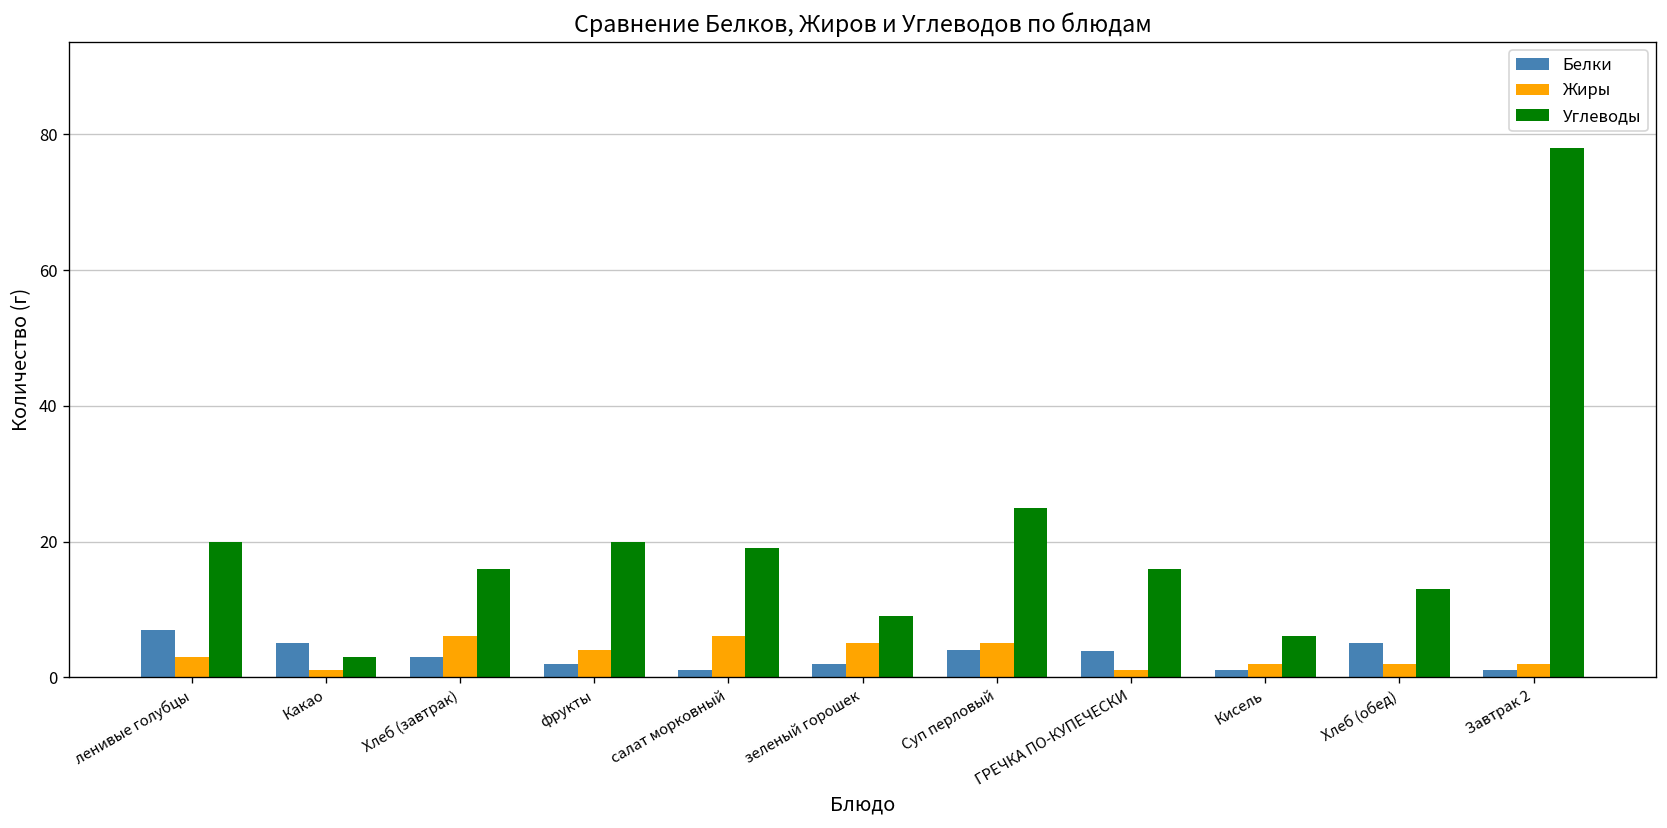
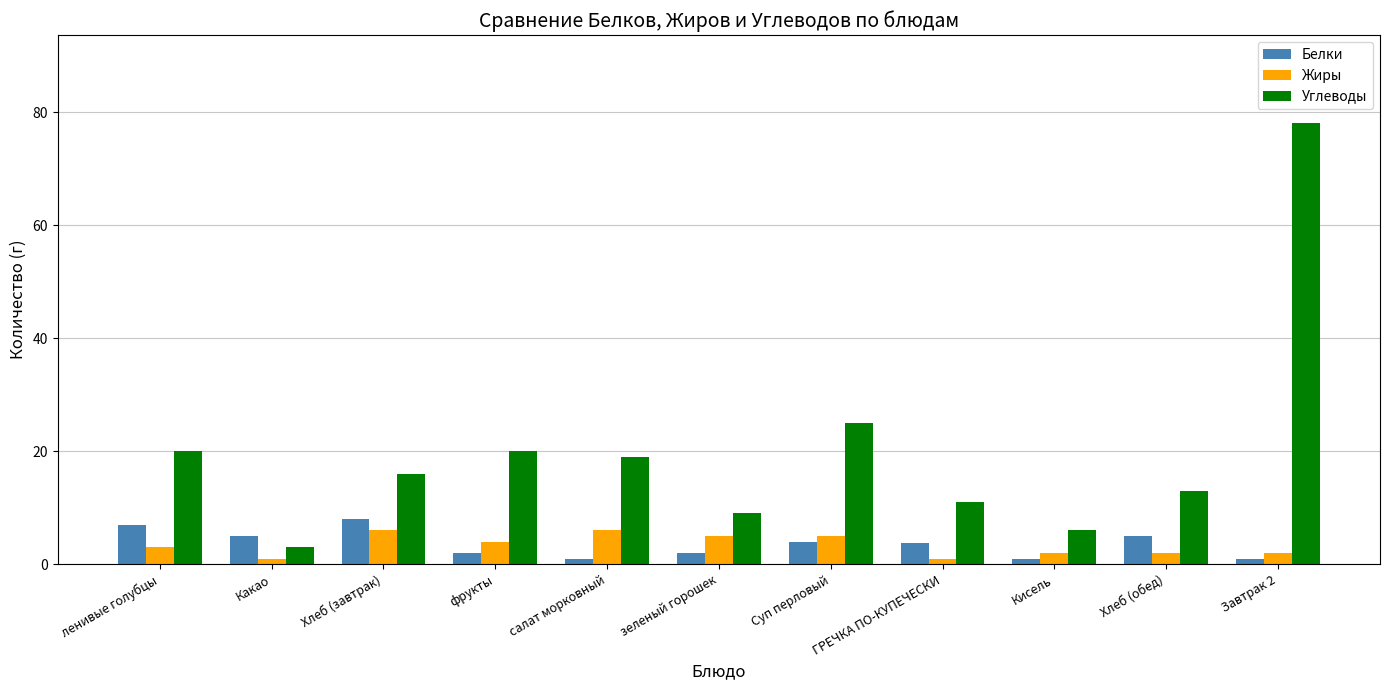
Белки, Хлеб (завтрак): 3 -> 8
Углеводы, ГРЕЧКА ПО-КУПЕЧЕСКИ: 16 -> 11
